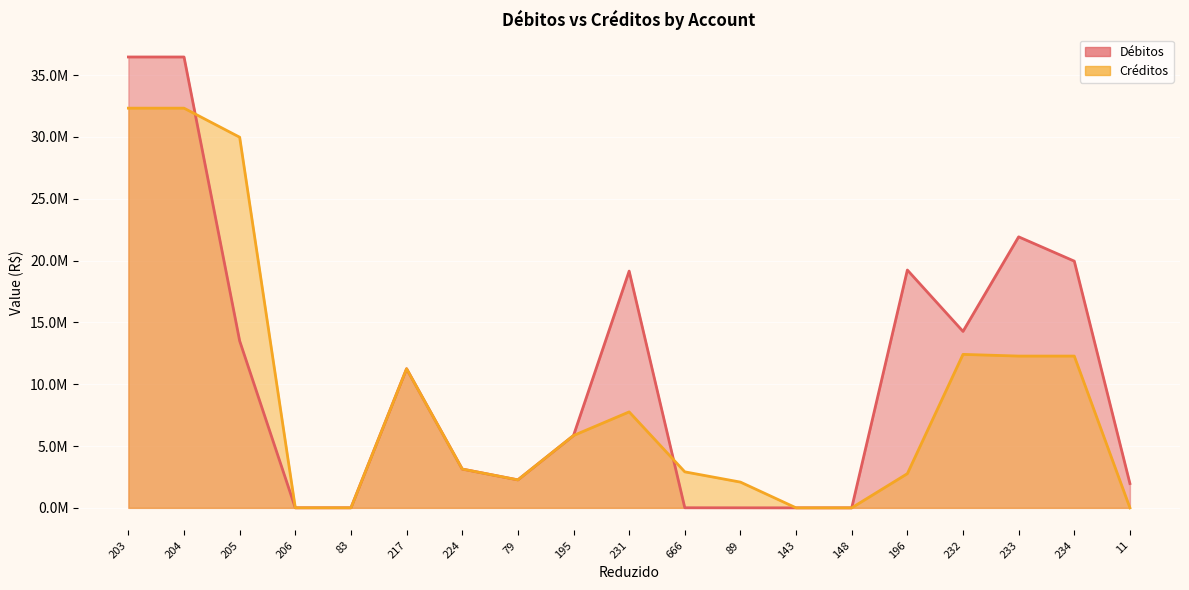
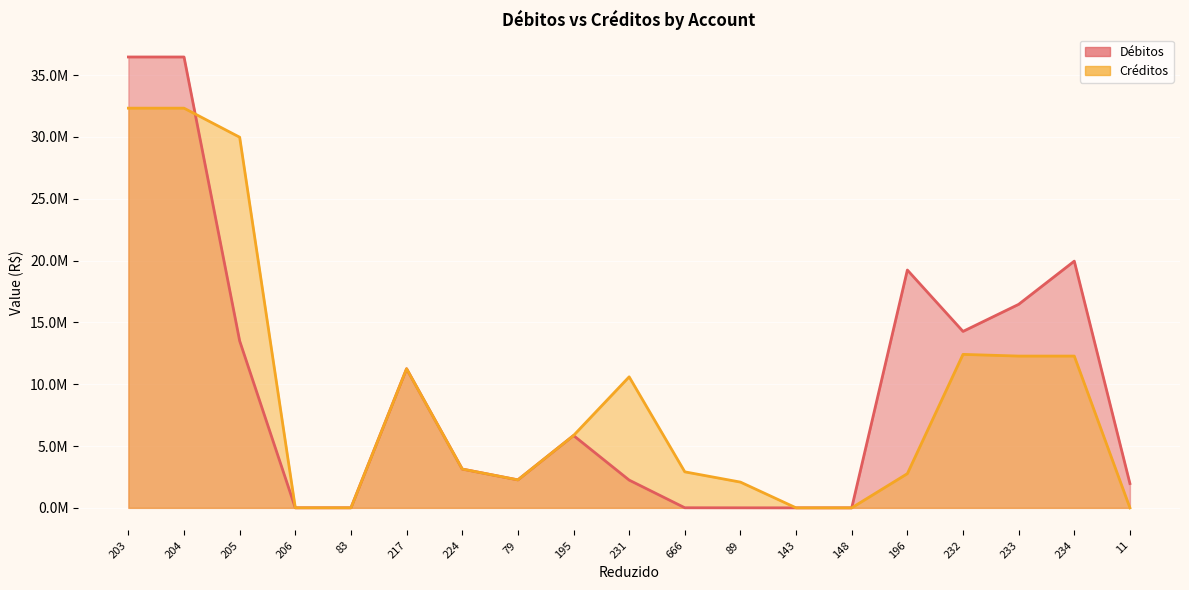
Débitos, 231: 19100000 -> 2200000
Créditos, 231: 7800000 -> 10600000
Débitos, 233: 21900000 -> 16500000
